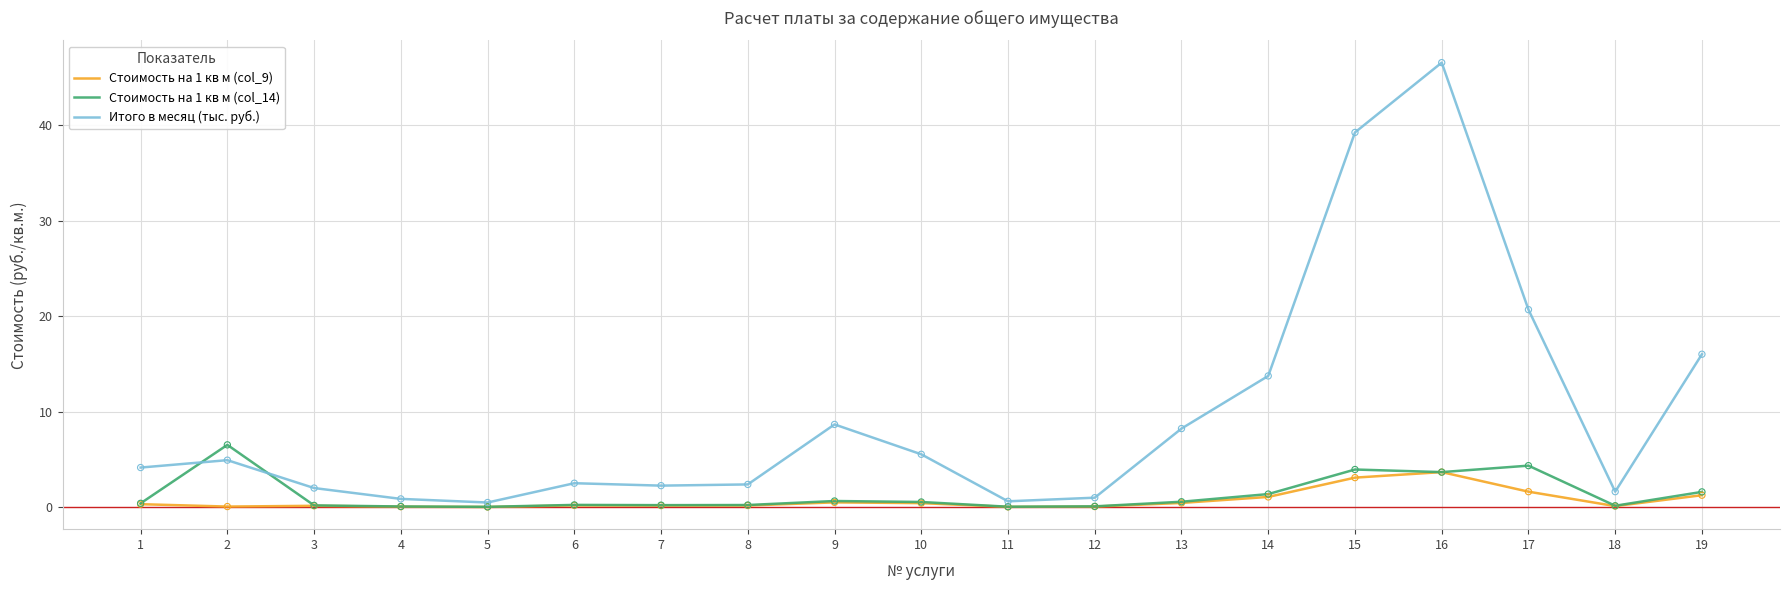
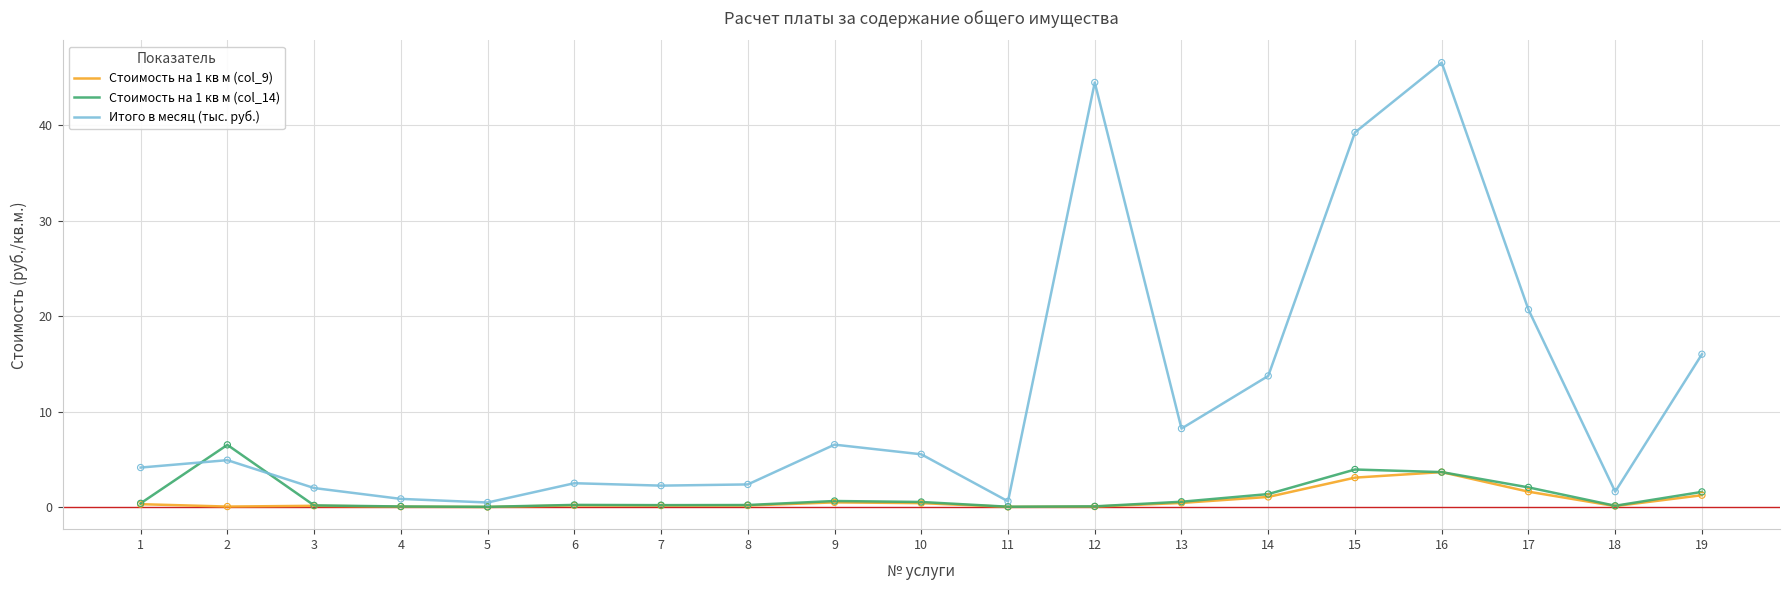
Итого в месяц (тыс. руб.), 9: 9 -> 7
Итого в месяц (тыс. руб.), 12: 1 -> 44
Стоимость на 1 кв м (col_14), 17: 4 -> 2
